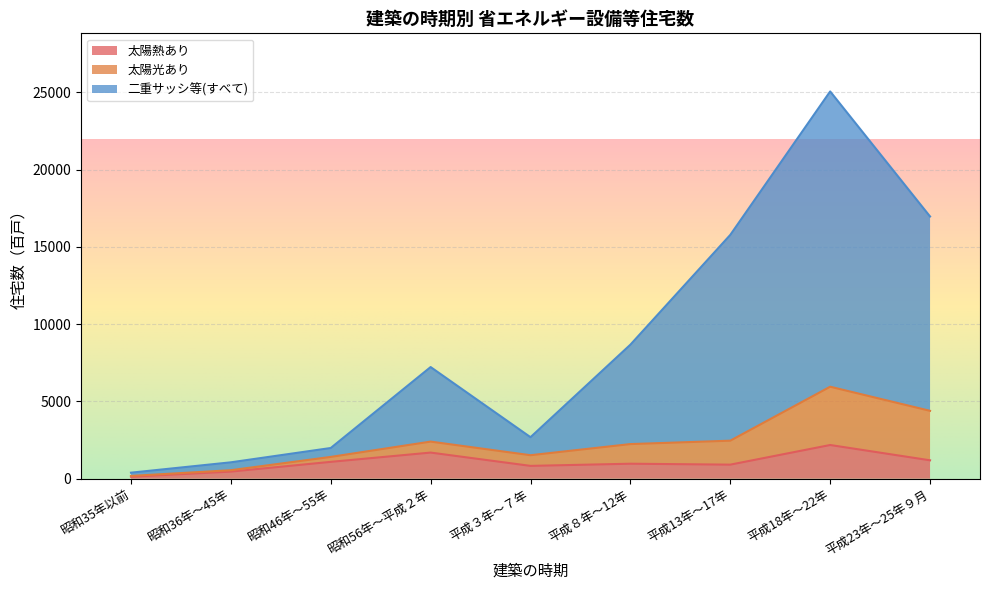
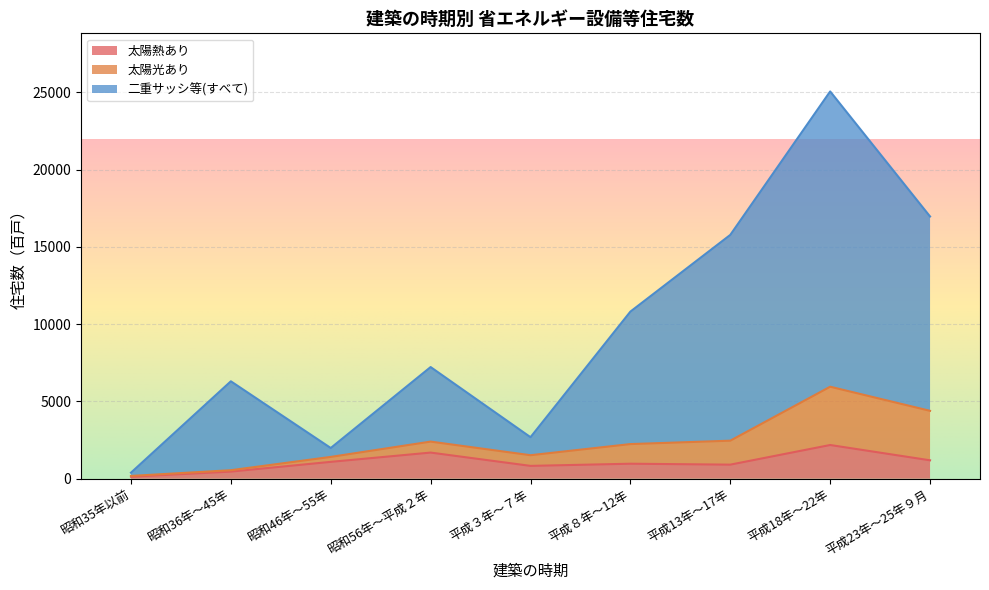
二重サッシ等(すべて), 昭和36年～45年: 500 -> 5800
二重サッシ等(すべて), 平成８年～12年: 6400 -> 8600
